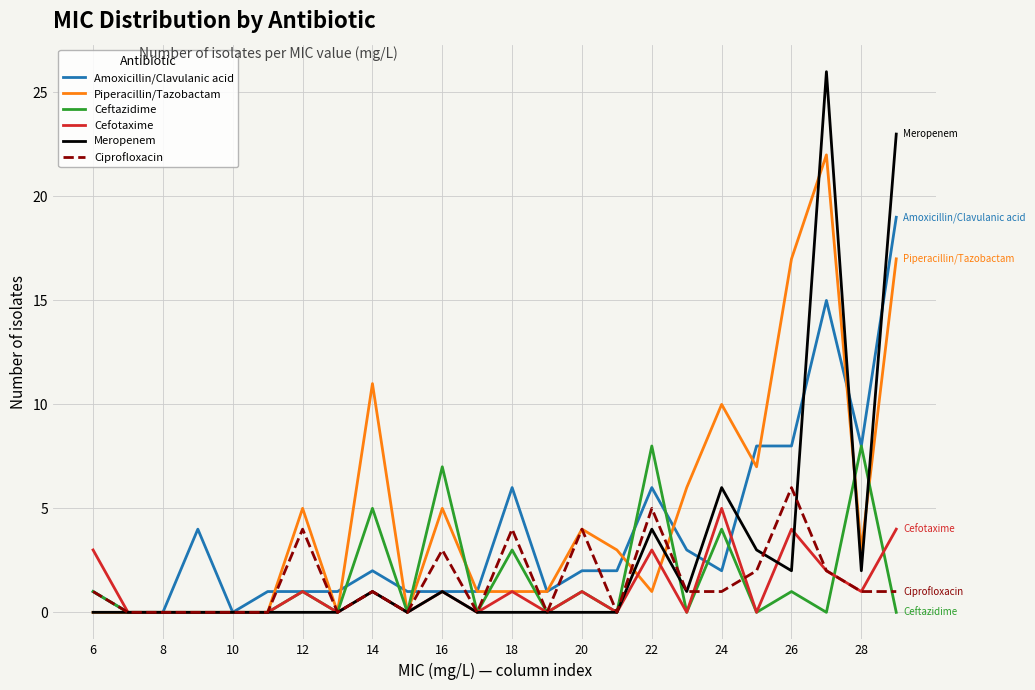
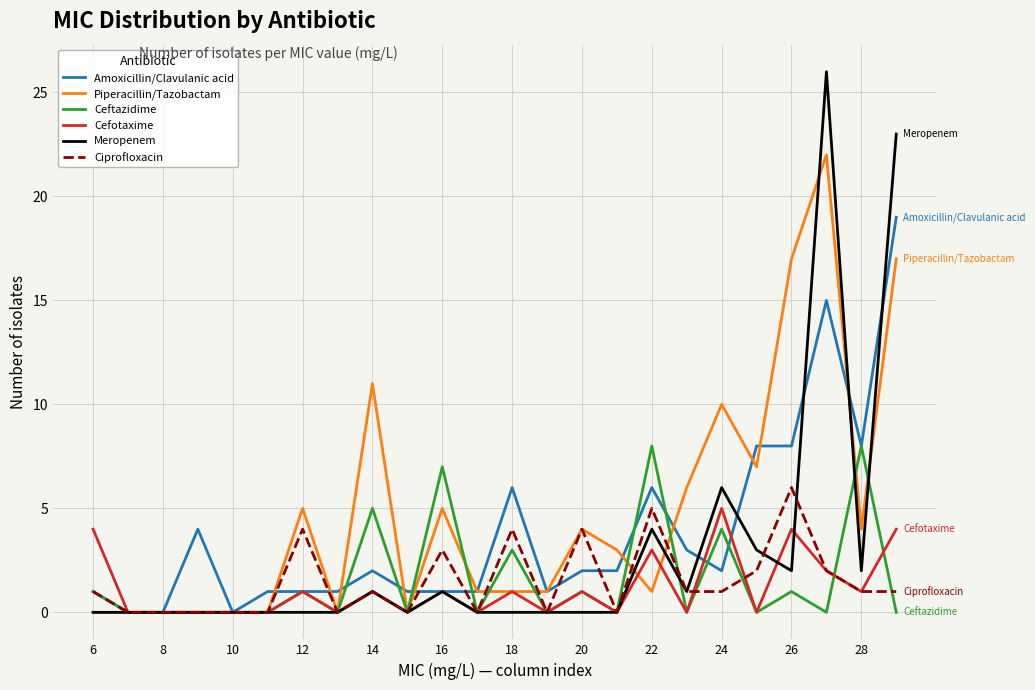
Cefotaxime, 6: 3 -> 4
Piperacillin/Tazobactam, 28: 3 -> 4
